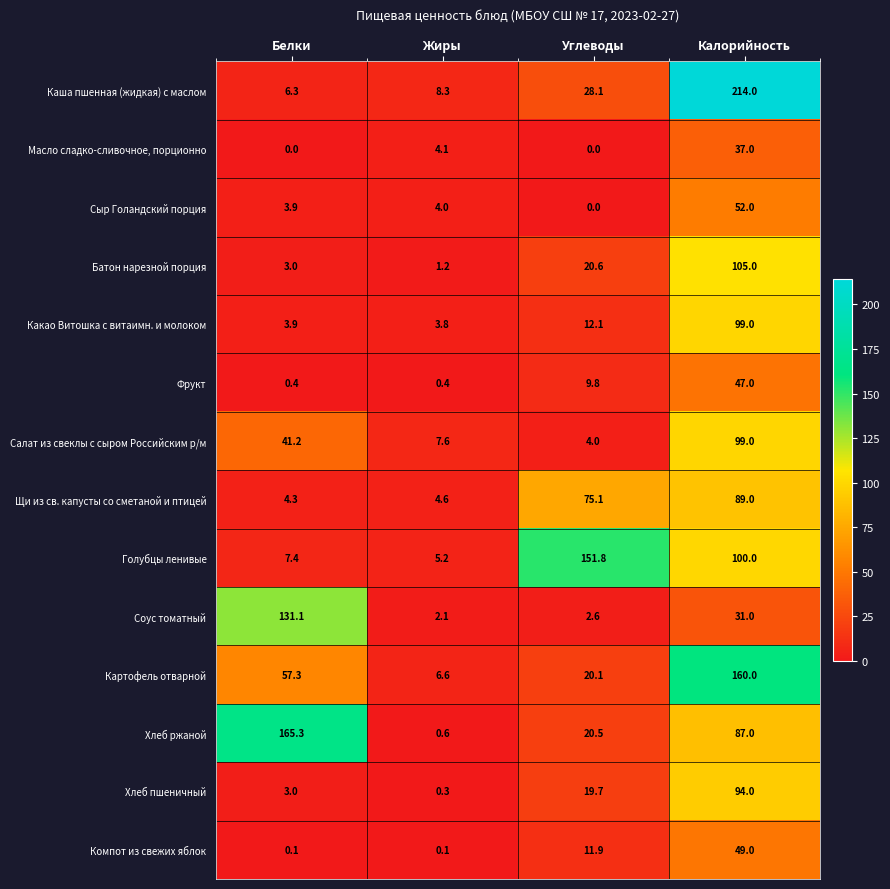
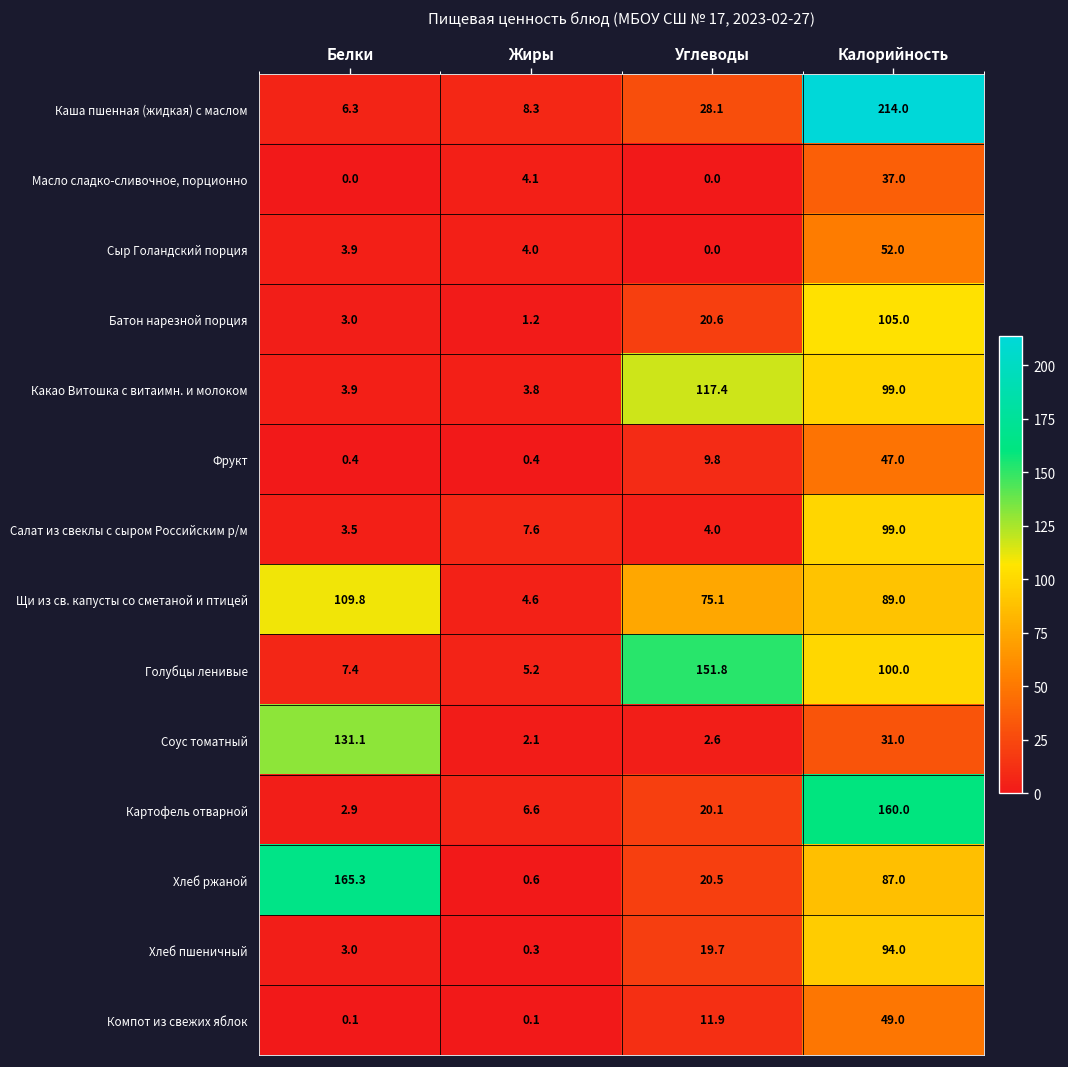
Какао Витошка с витаимн. и молоком, Углеводы: 12.1 -> 117.4
Салат из свеклы с сыром Российским р/м, Белки: 41.2 -> 3.5
Щи из св. капусты со сметаной и птицей, Белки: 4.3 -> 109.8
Картофель отварной, Белки: 57.3 -> 2.9
